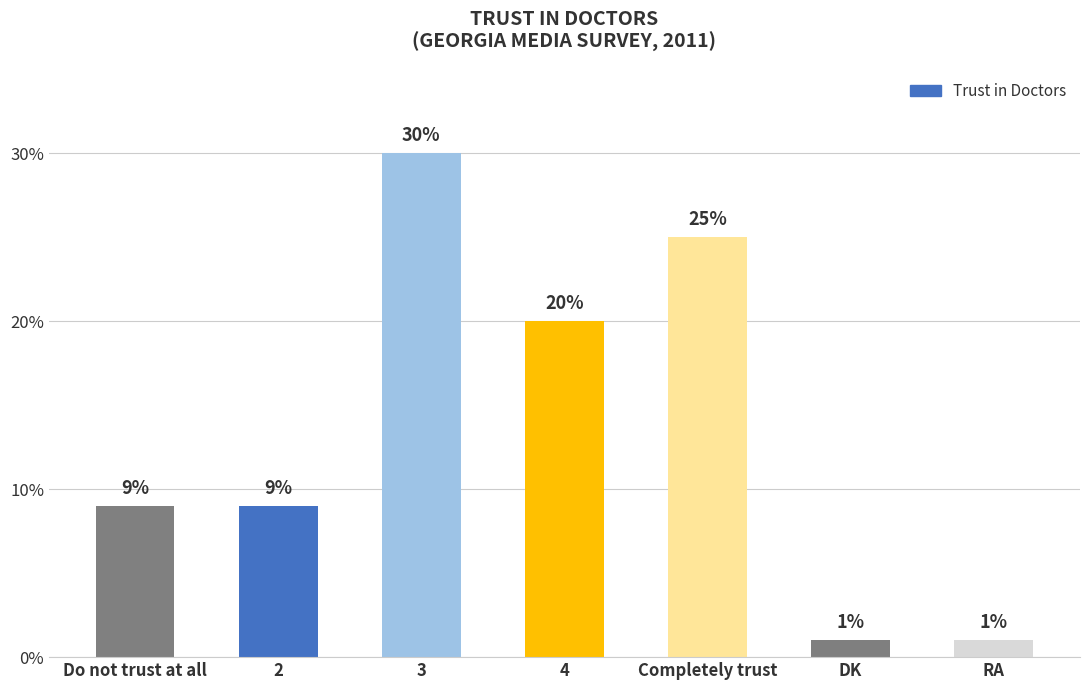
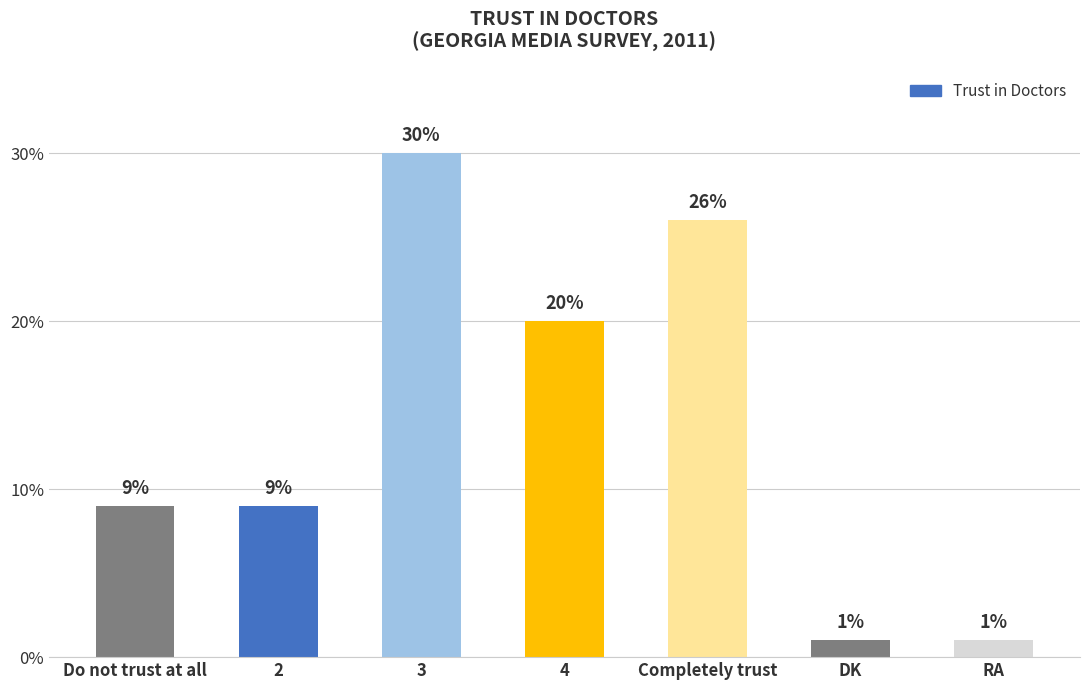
Completely trust: 25% -> 26%
